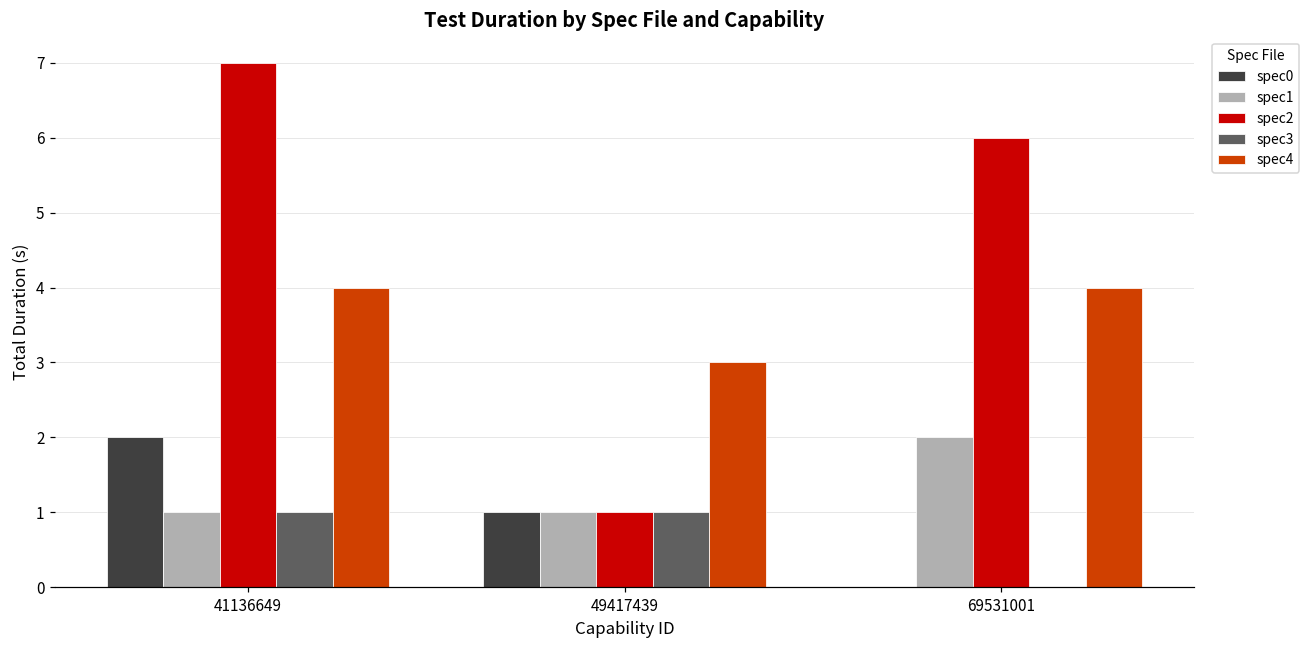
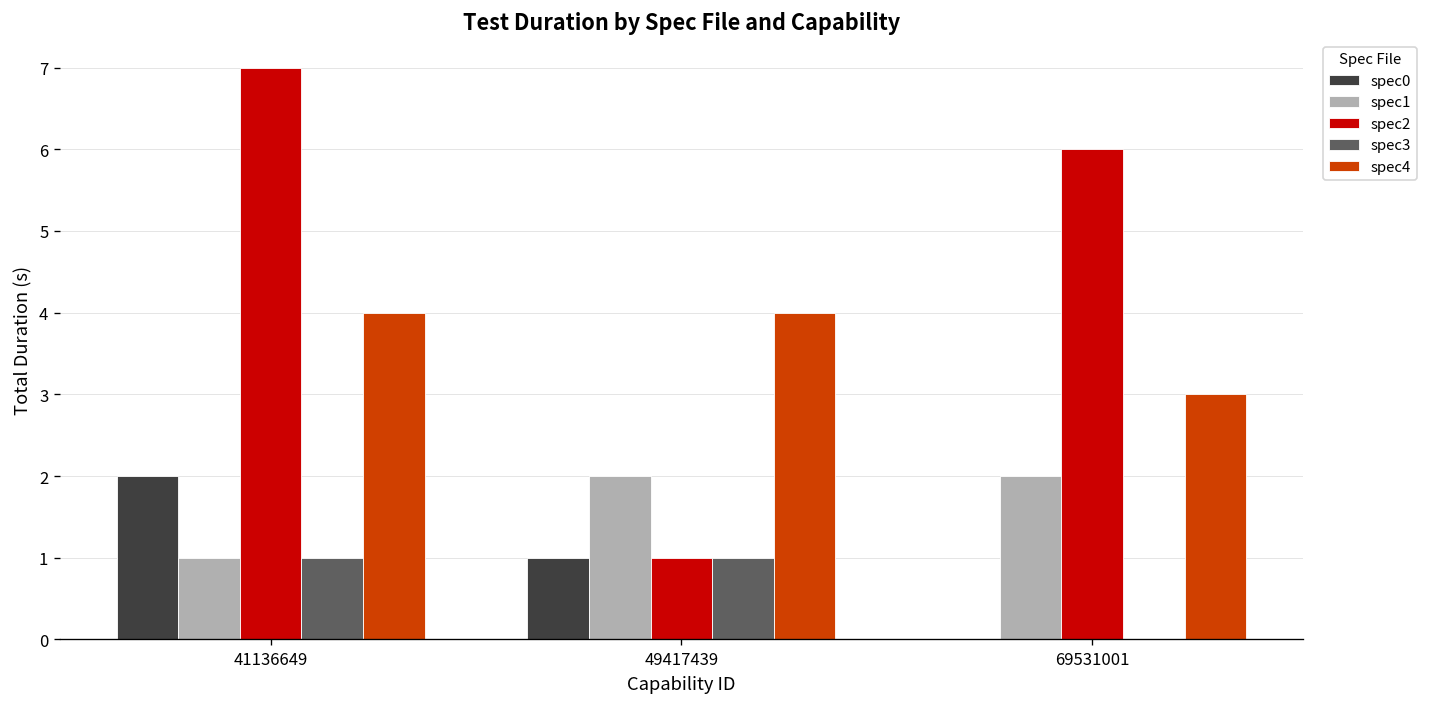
spec1, 49417439: 1 -> 2
spec4, 49417439: 3 -> 4
spec4, 69531001: 4 -> 3
